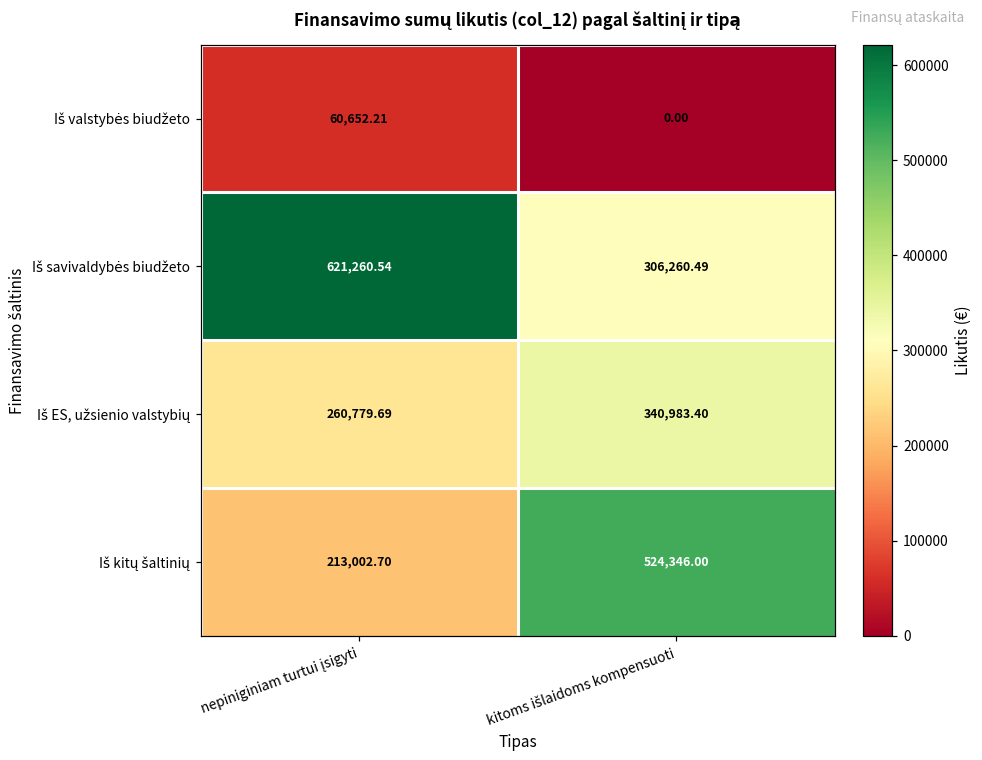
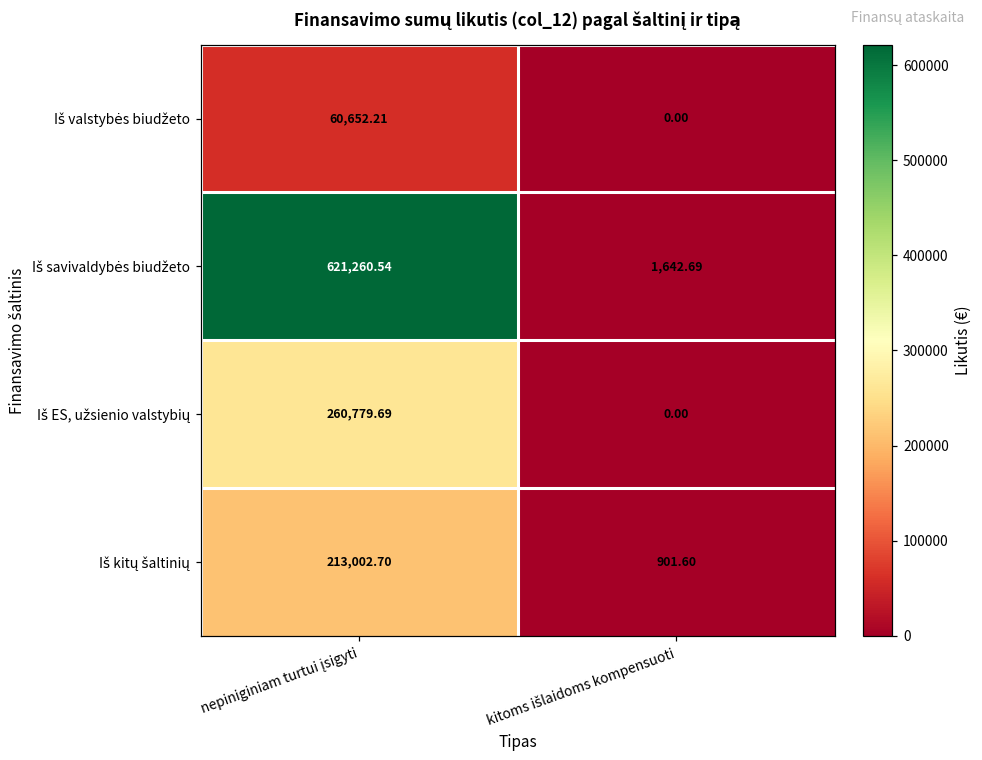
Iš savivaldybės biudžeto, kitoms išlaidoms kompensuoti: 306,260.49 -> 1,642.69
Iš ES, užsienio valstybių, kitoms išlaidoms kompensuoti: 340,983.40 -> 0.00
Iš kitų šaltinių, kitoms išlaidoms kompensuoti: 524,346.00 -> 901.60
